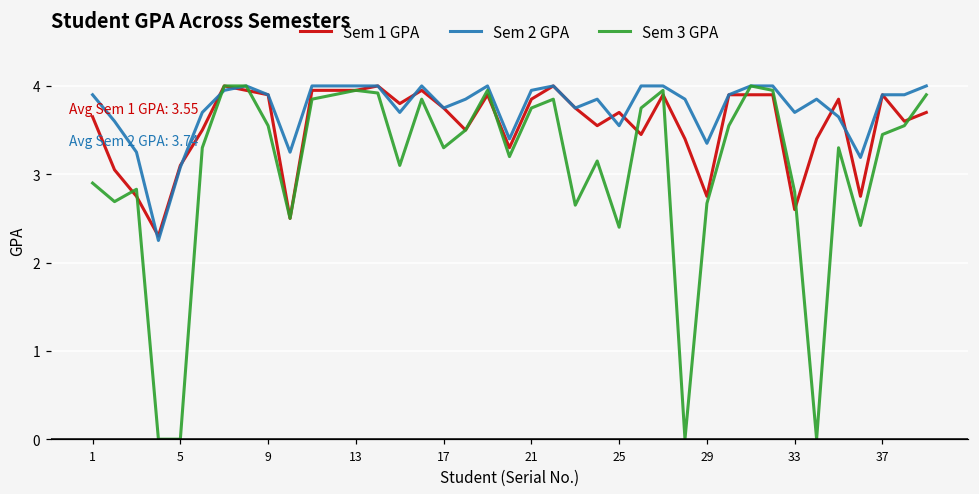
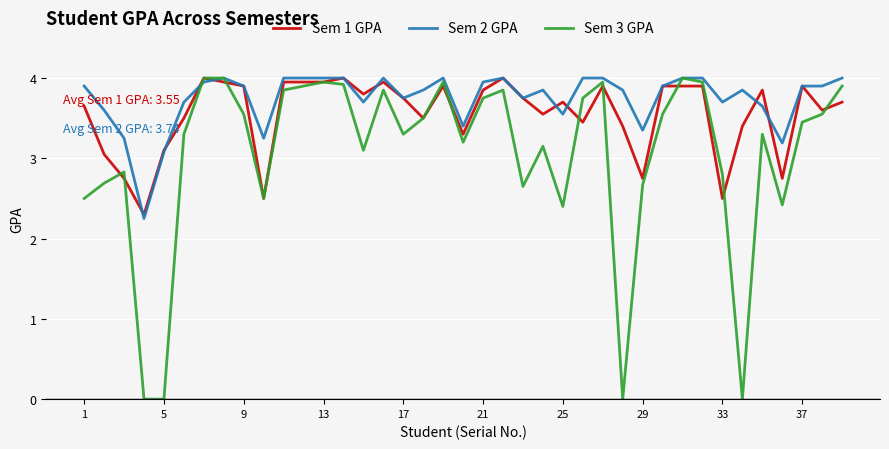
Sem 3 GPA, 1: 2.9 -> 2.5
Sem 1 GPA, 33: 2.6 -> 2.5
